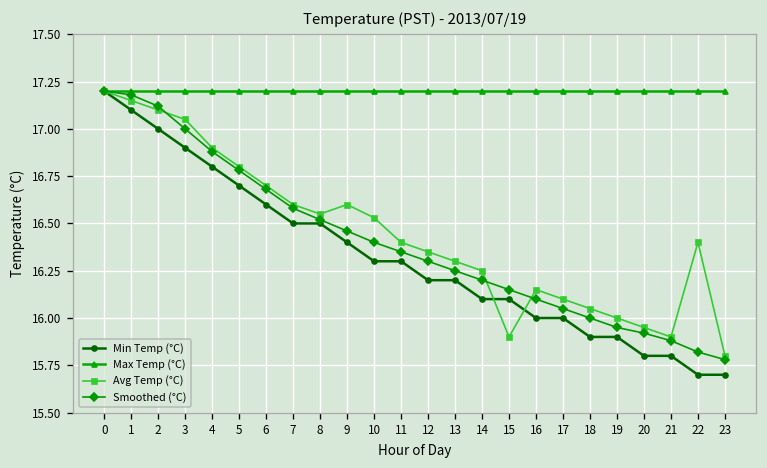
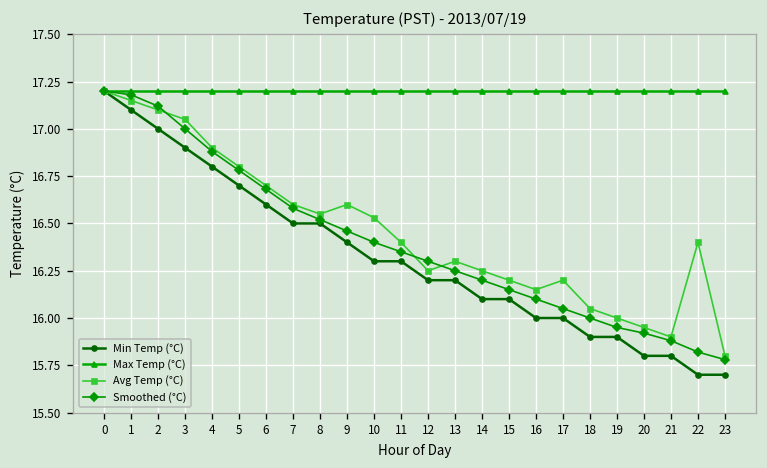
Avg Temp (°C), 12: 16.35 -> 16.25
Avg Temp (°C), 15: 15.9 -> 16.2
Avg Temp (°C), 17: 16.1 -> 16.2
